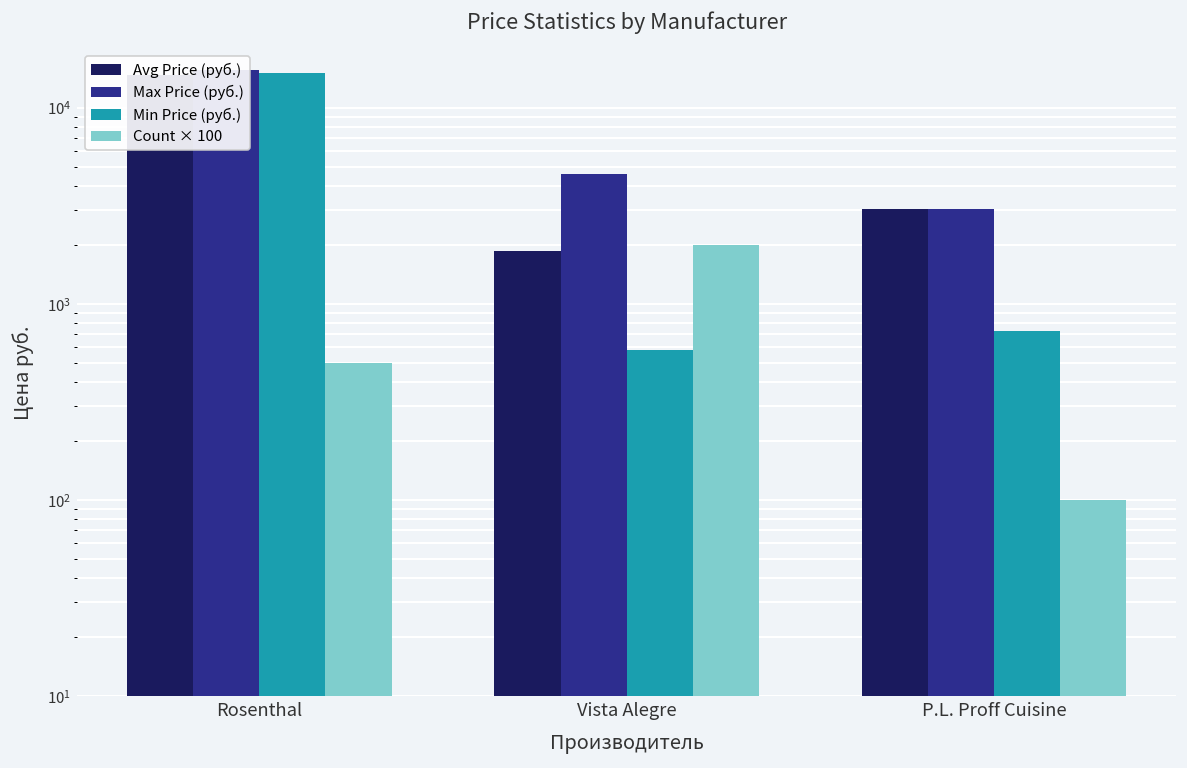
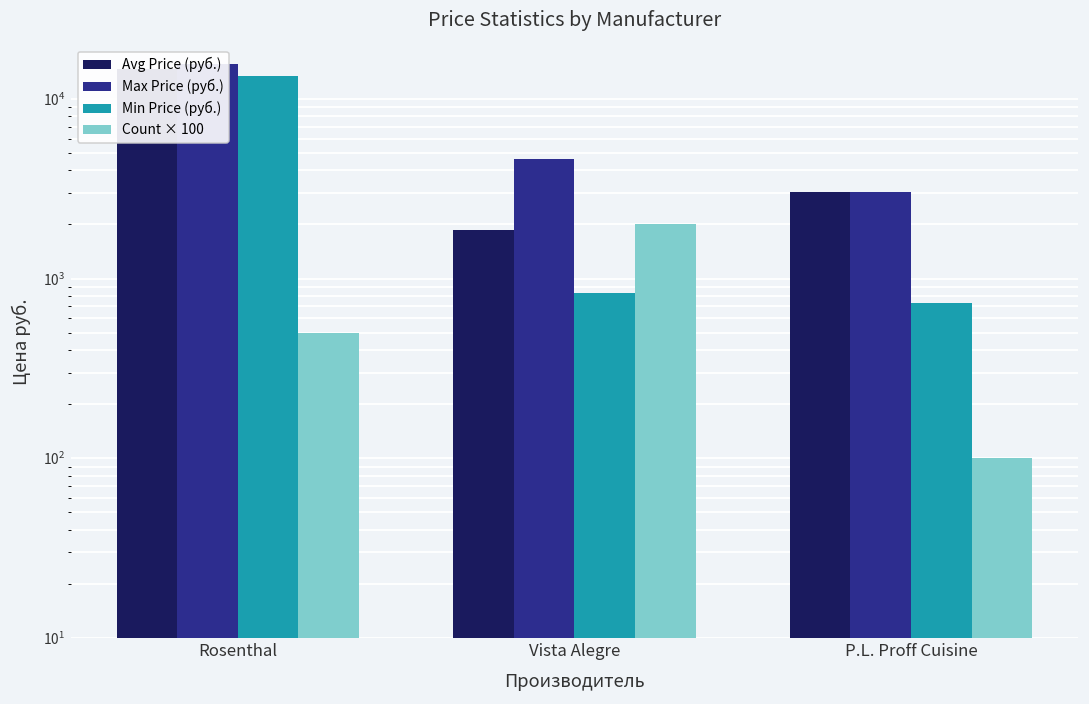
Min Price (руб.), Rosenthal: 15000 -> 13000
Min Price (руб.), Vista Alegre: 580 -> 800
